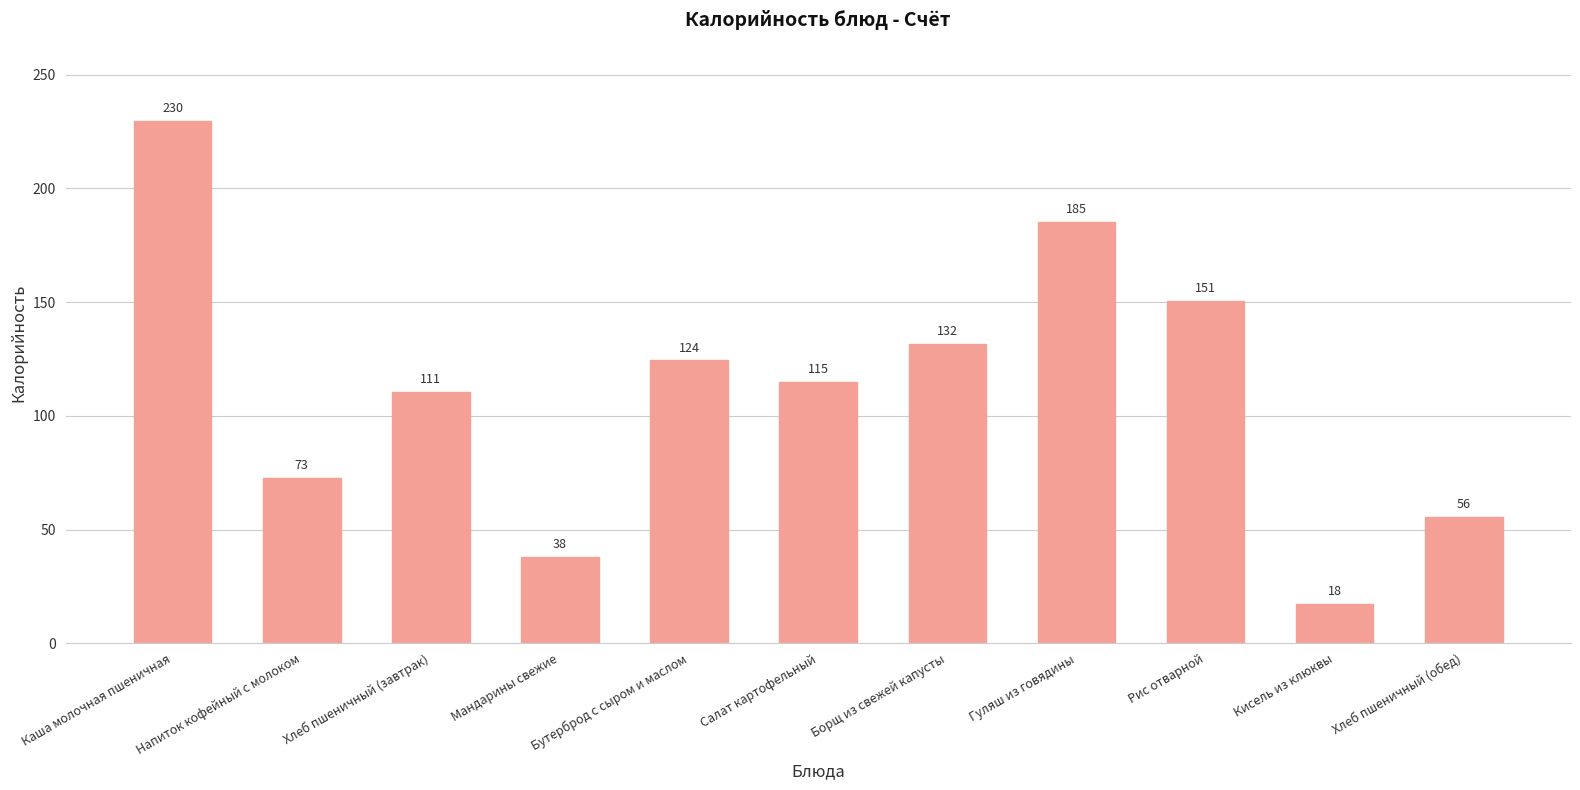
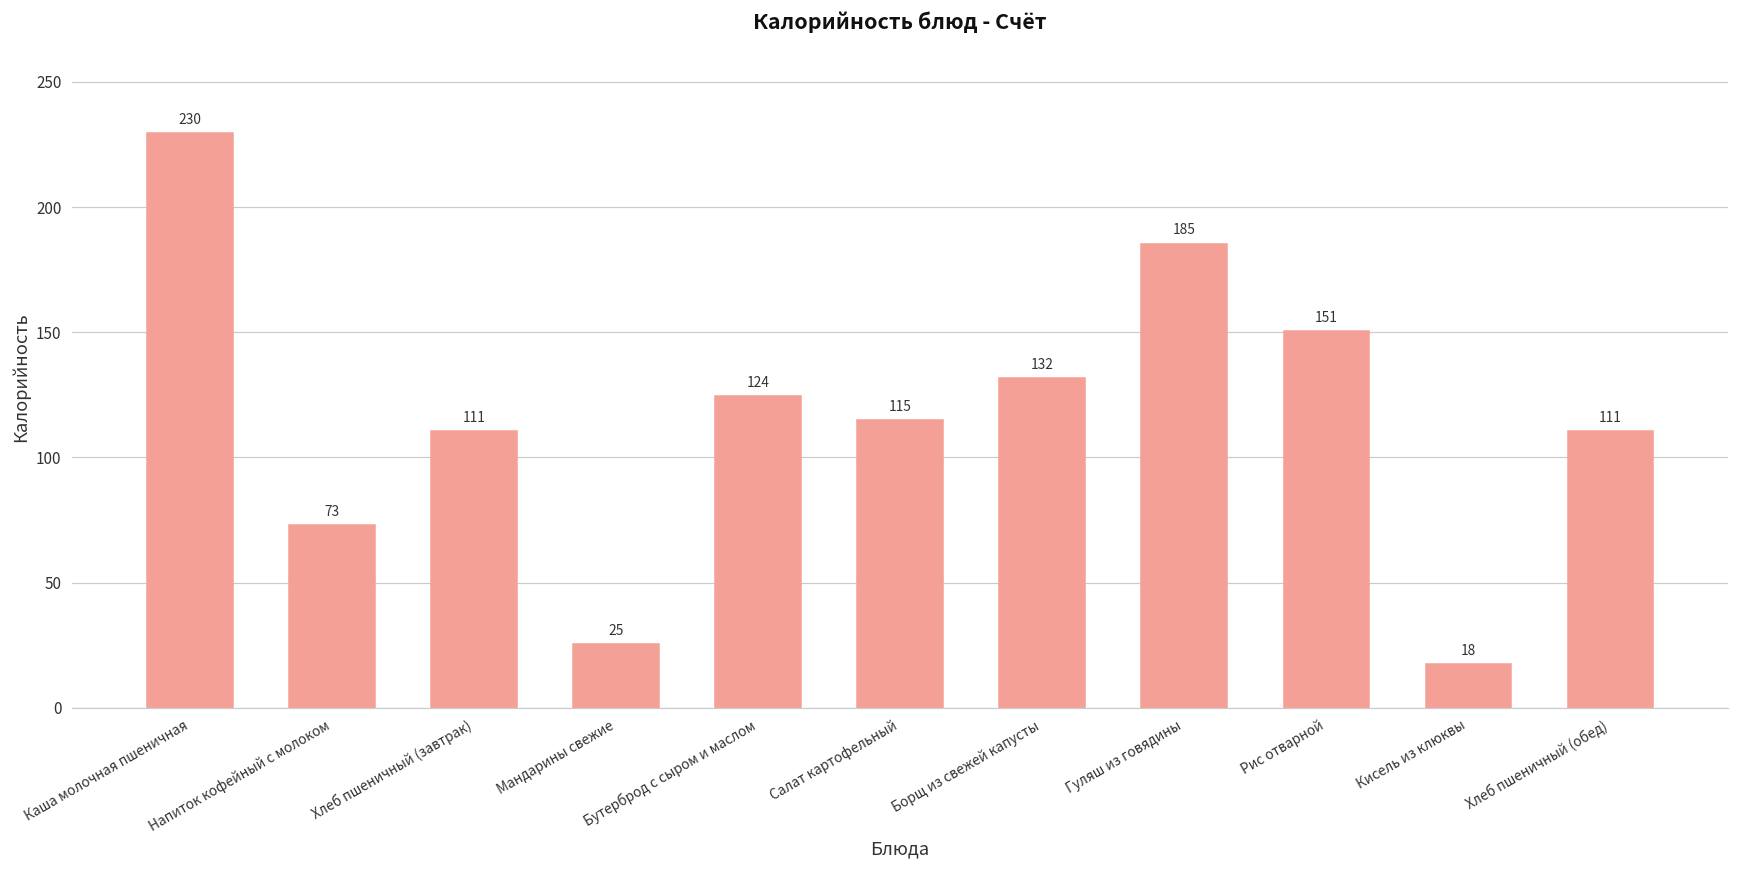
Мандарины свежие: 38 -> 25
Хлеб пшеничный (обед): 56 -> 111
